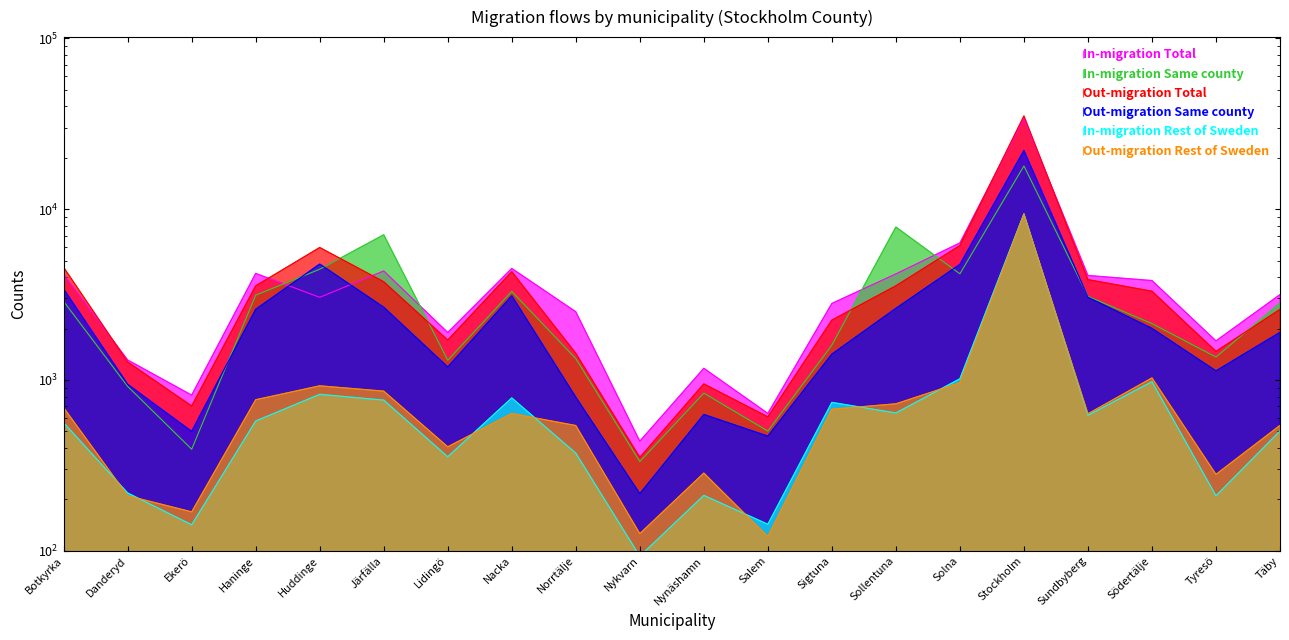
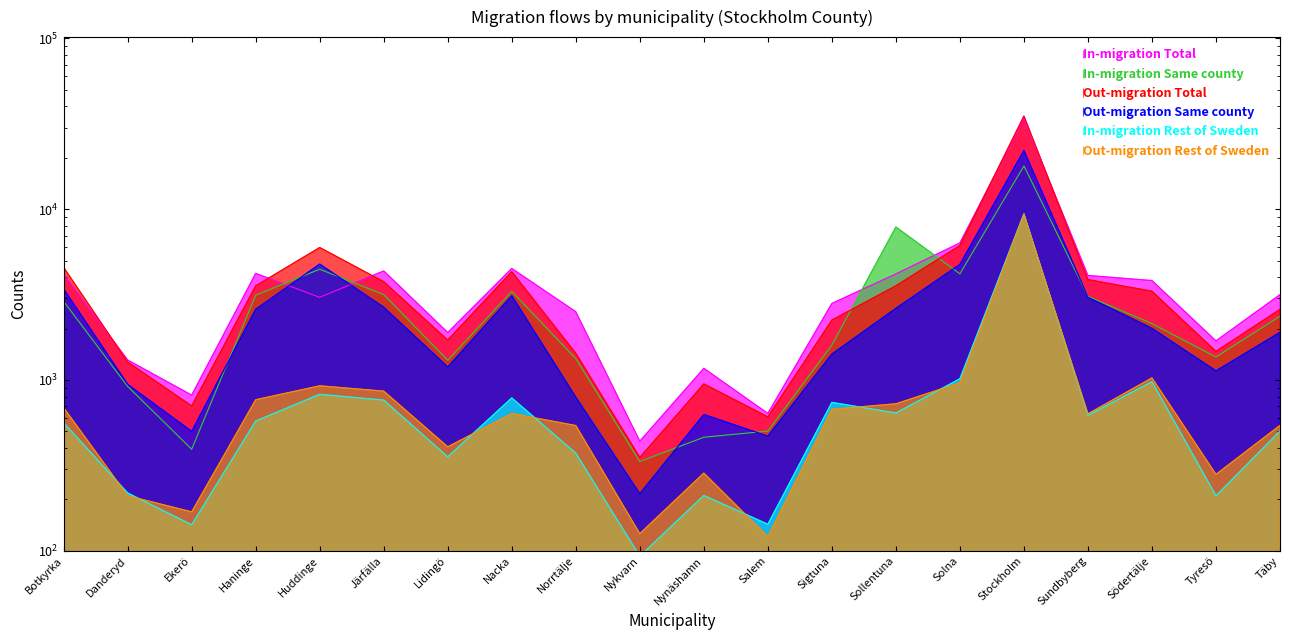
In-migration Same county, Järfälla: 7100 -> 3200
In-migration Same county, Nynäshamn: 800 -> 460
In-migration Same county, Täby: 2800 -> 2400
